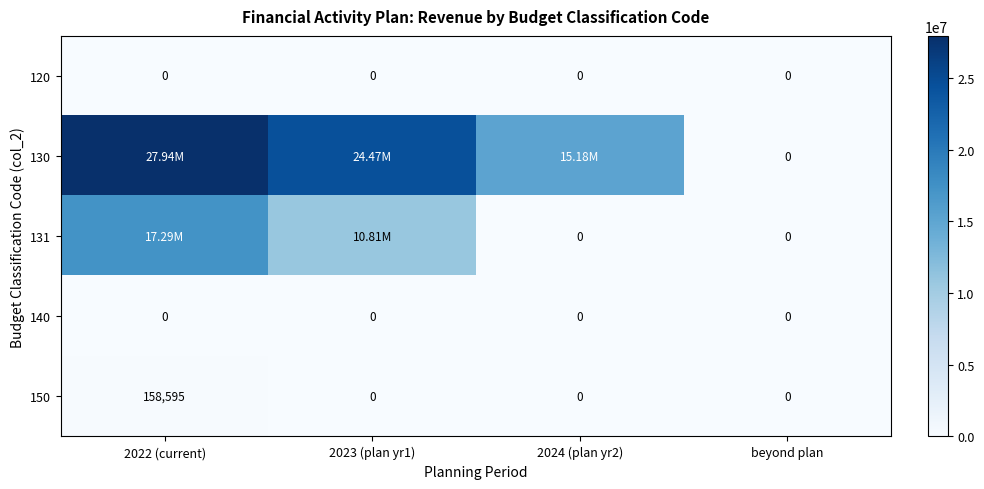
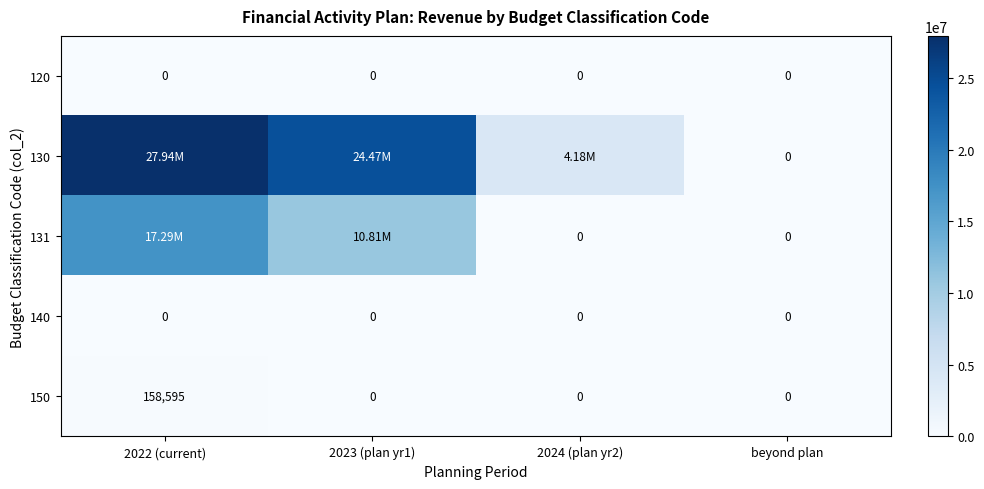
130, 2024 (plan yr2): 15.18M -> 4.18M
